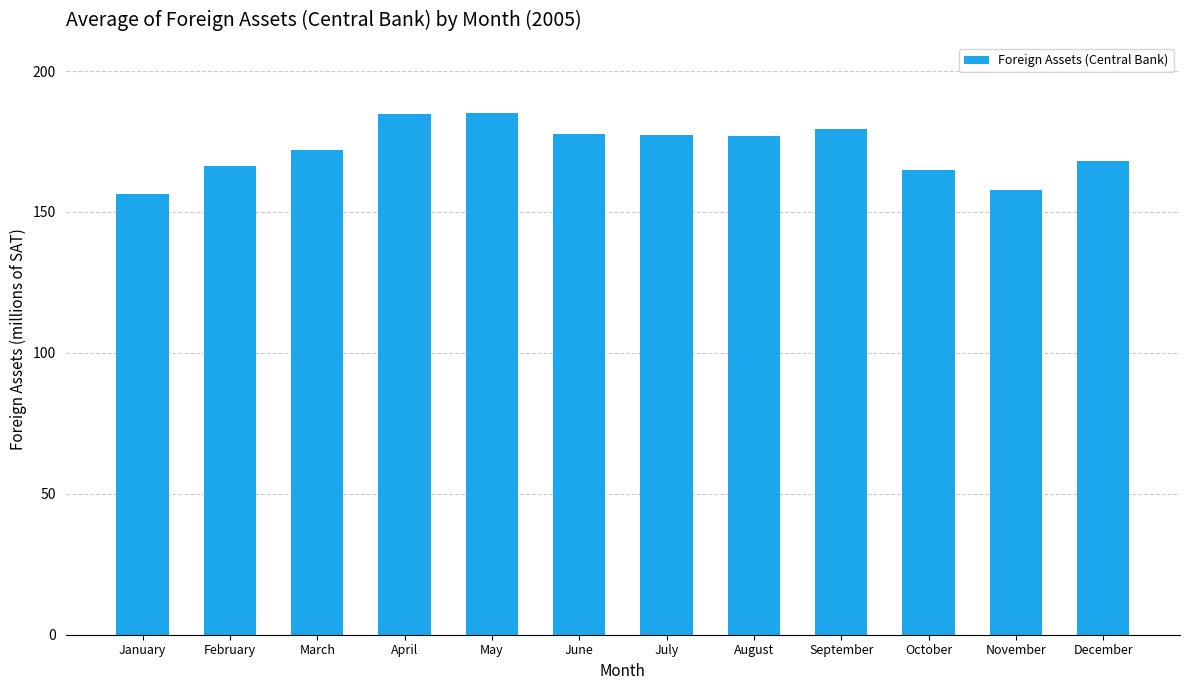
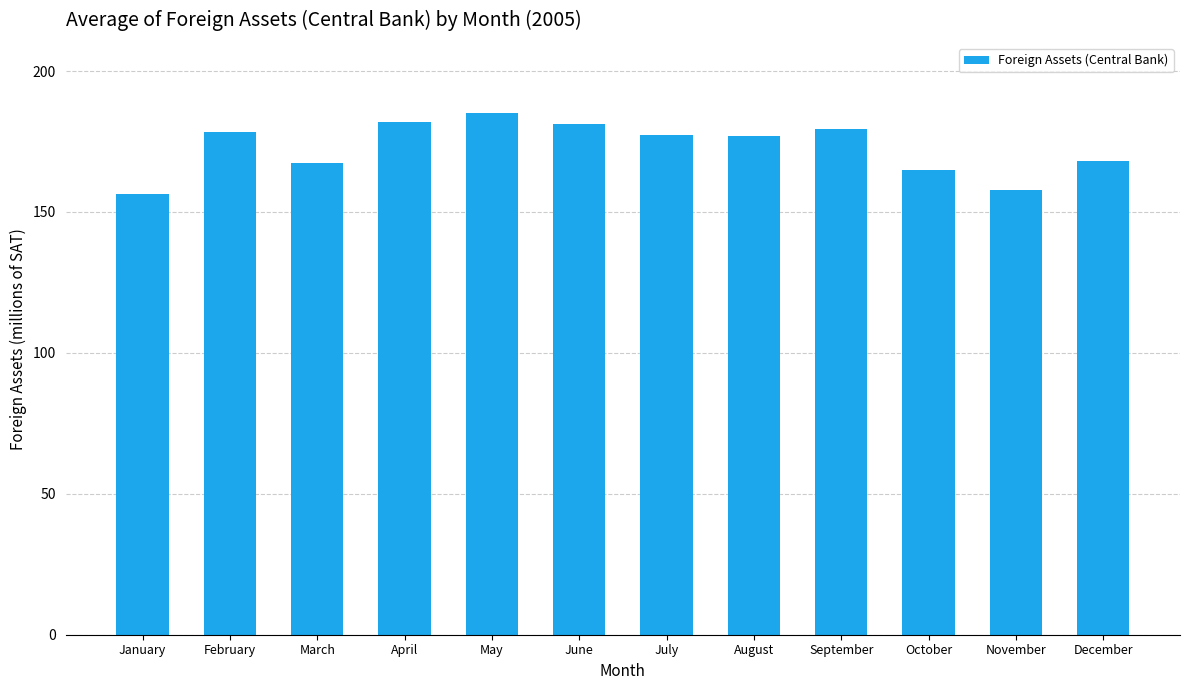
February: 166 -> 178
March: 172 -> 167
April: 185 -> 182
June: 178 -> 181
